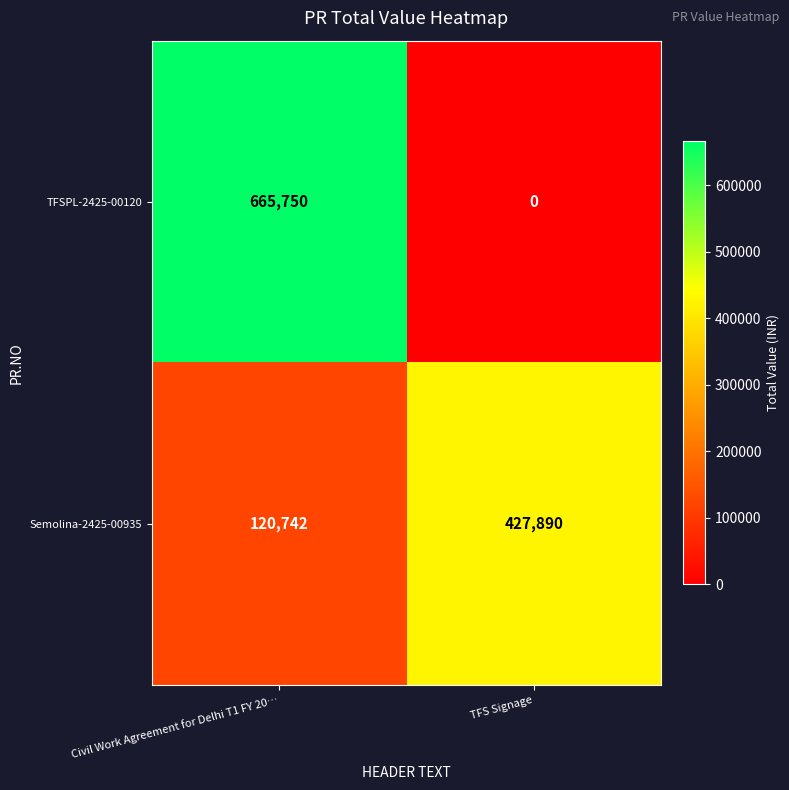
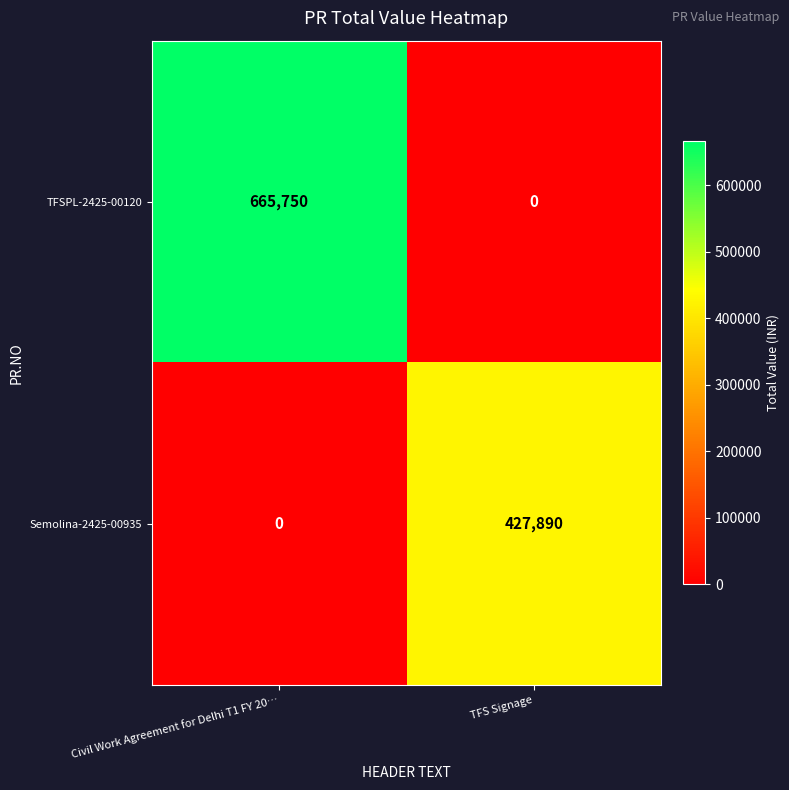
Semolina-2425-00935, Civil Work Agreement for Delhi T1 FY 20…: 120,742 -> 0
